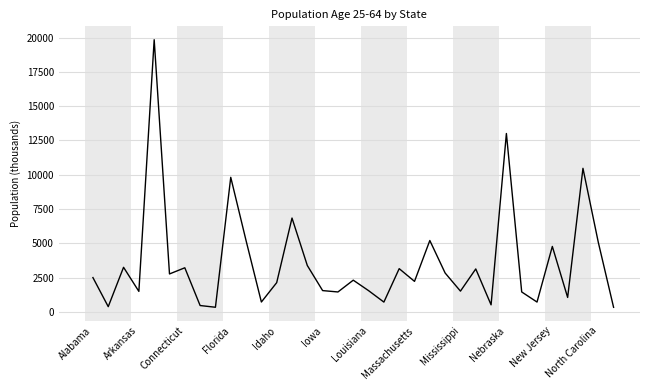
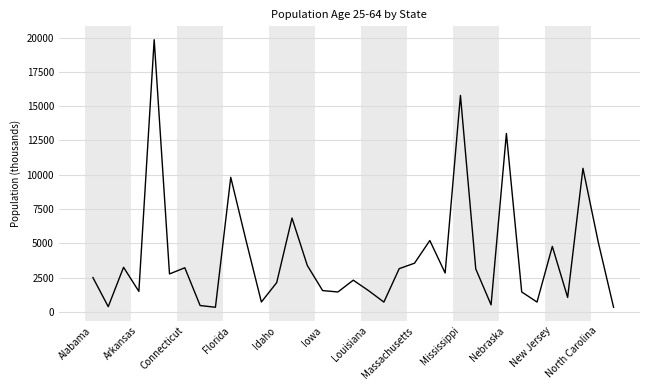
Massachusetts: 2200 -> 3600
Mississippi: 1500 -> 15800
